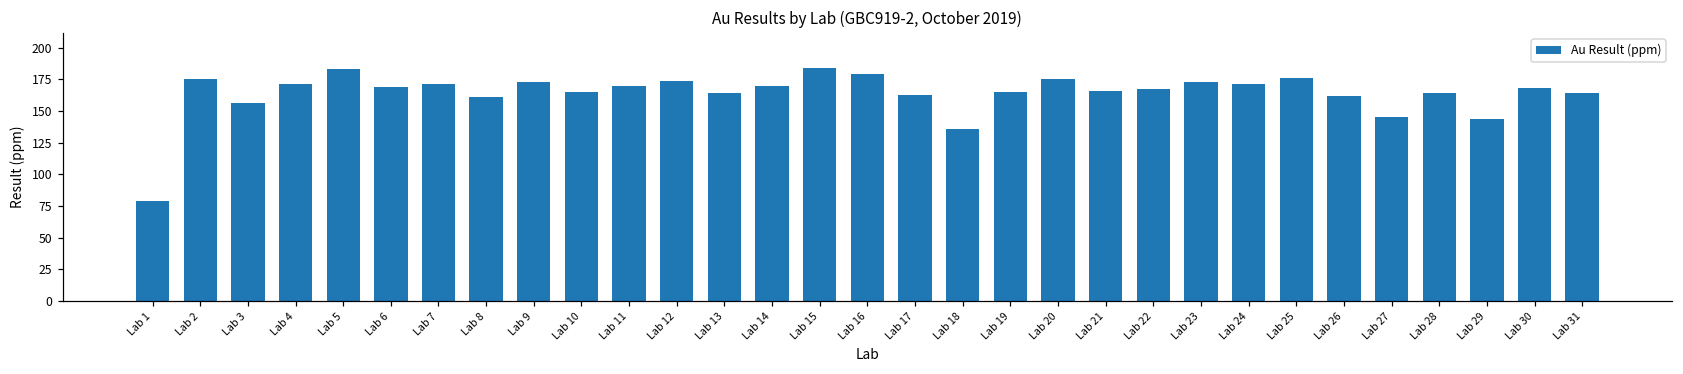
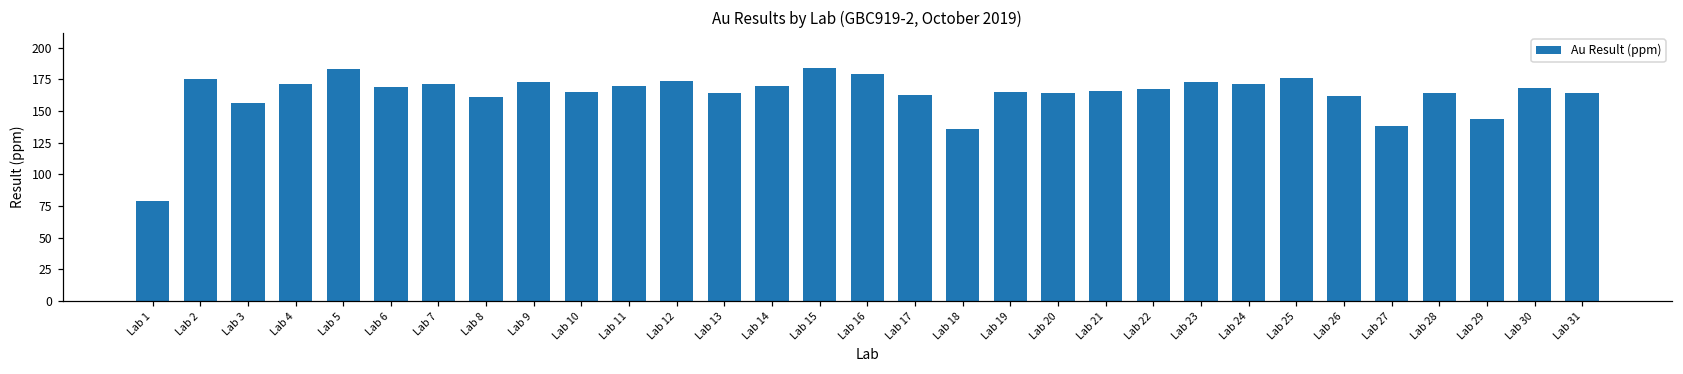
Lab 20: 175 -> 164
Lab 27: 145 -> 138
